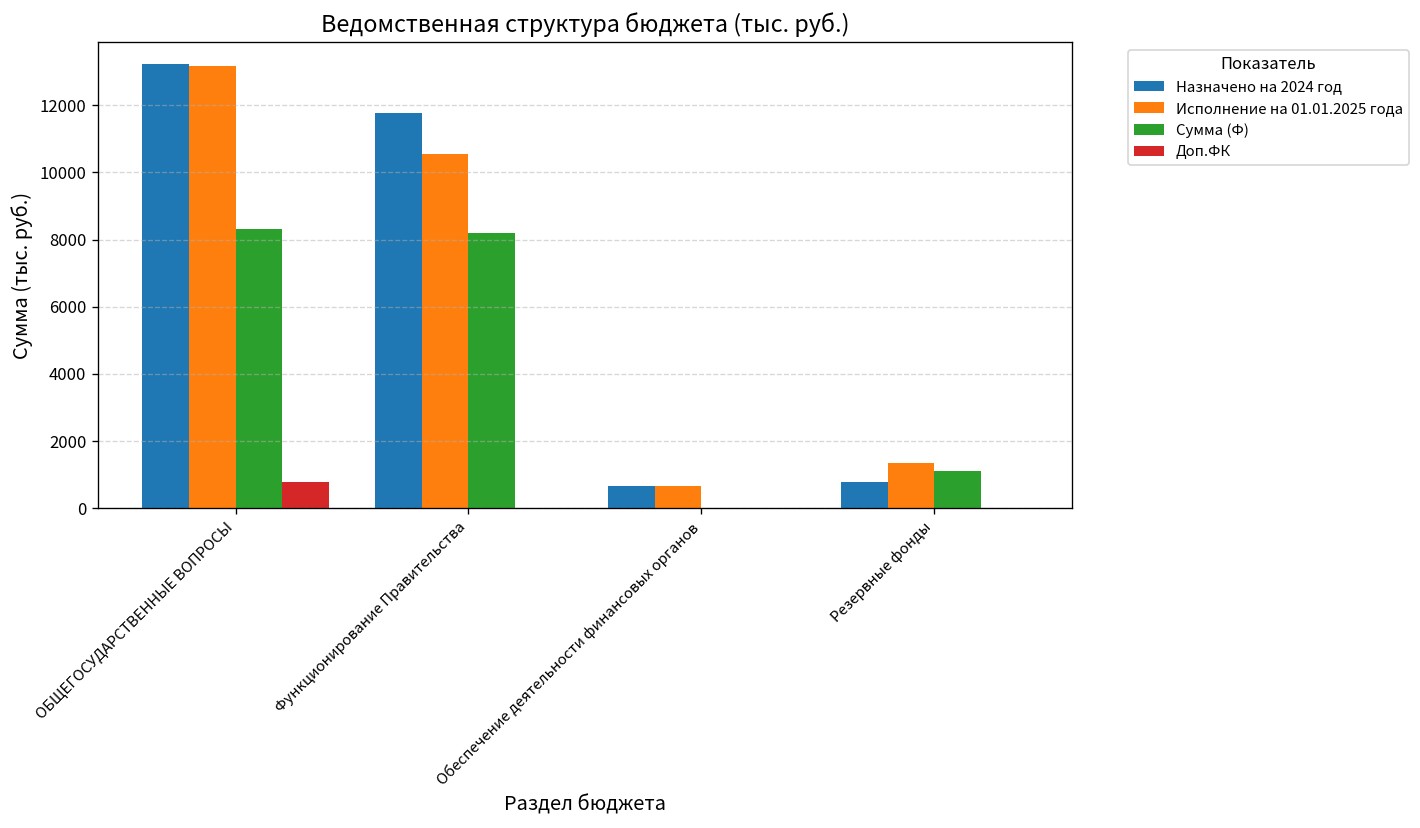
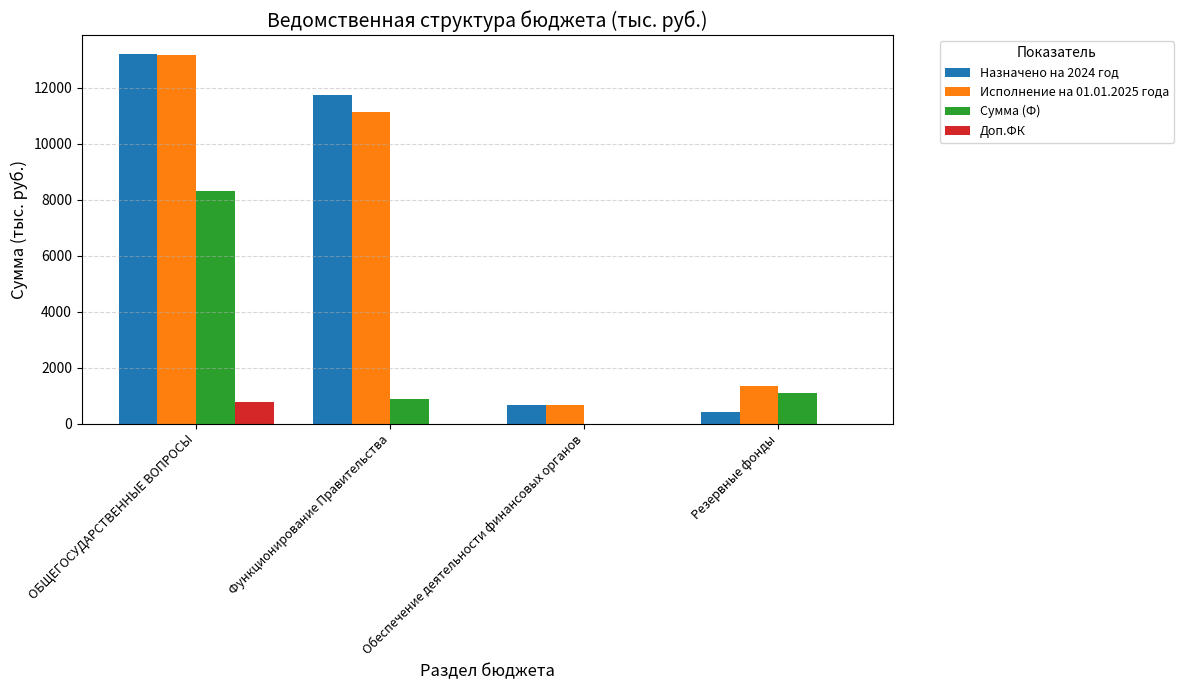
Исполнение на 01.01.2025 года, Функционирование Правительства: 10500 -> 11100
Сумма (Ф), Функционирование Правительства: 8200 -> 900
Назначено на 2024 год, Резервные фонды: 800 -> 400
